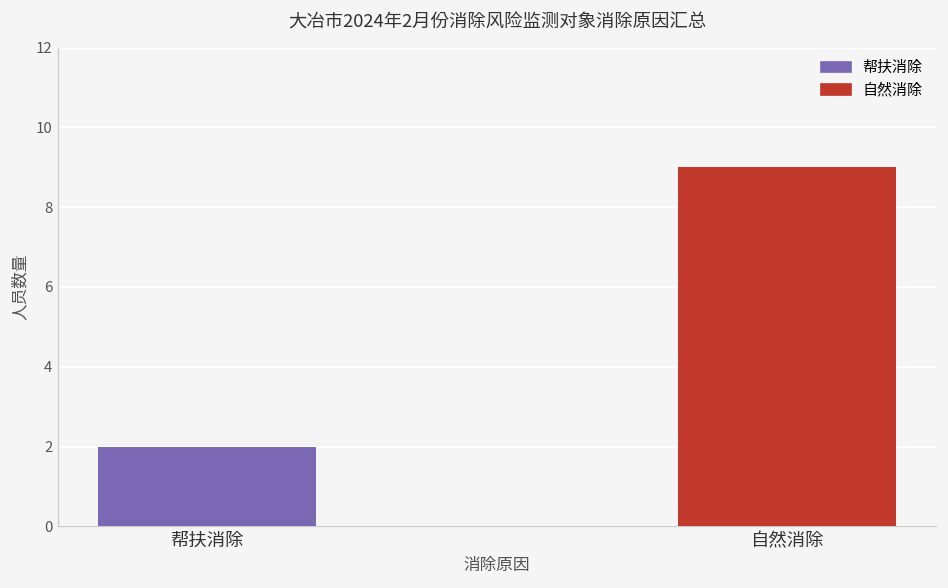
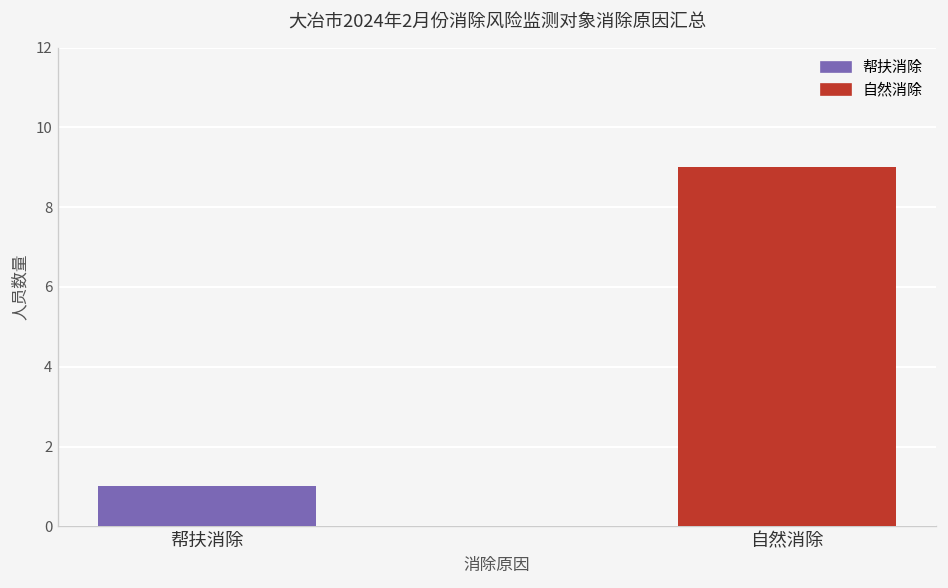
帮扶消除: 2 -> 1
